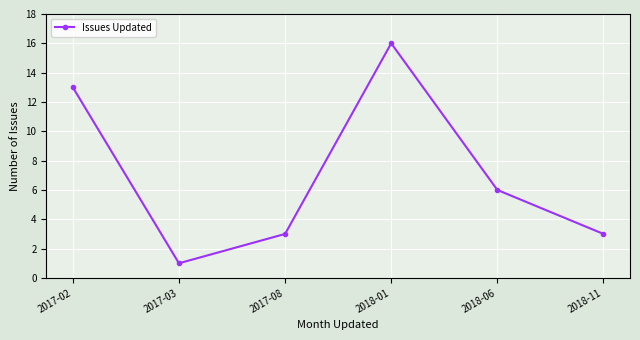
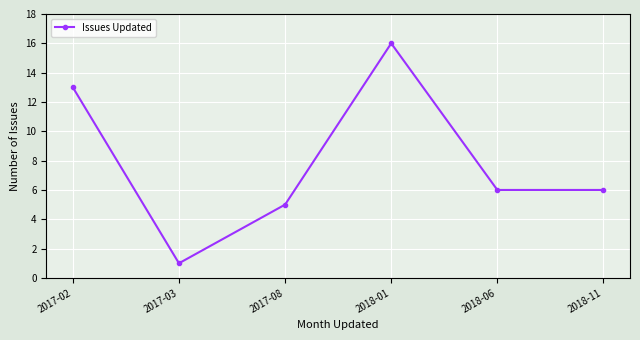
2017-08: 3 -> 5
2018-11: 3 -> 6
